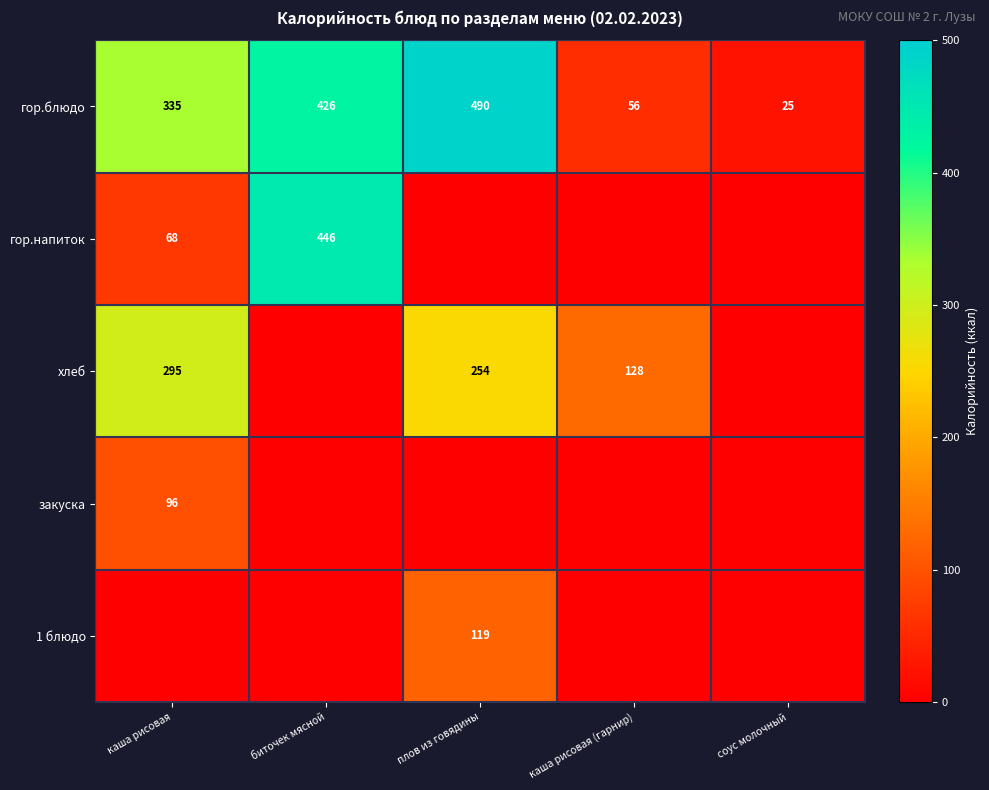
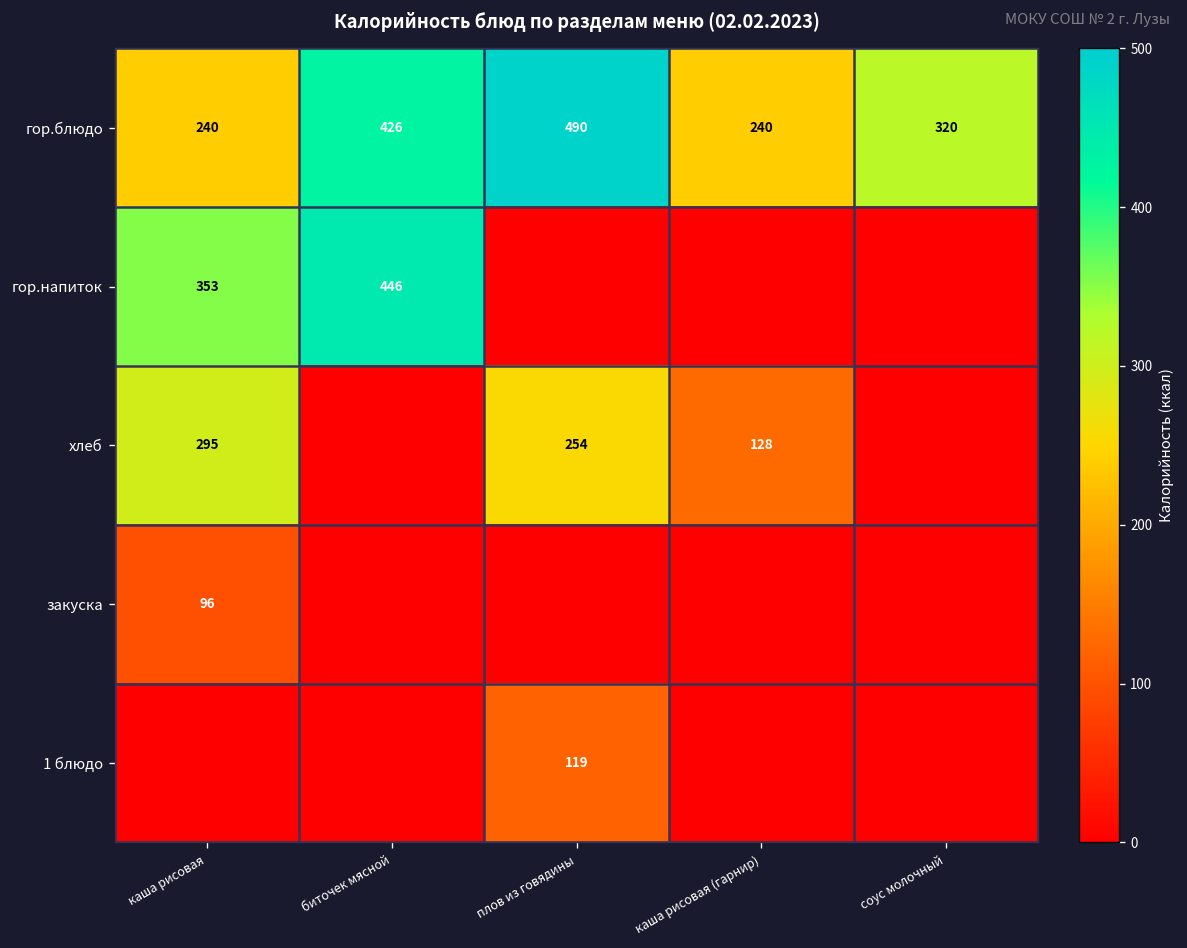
гор.блюдо, каша рисовая: 335 -> 240
гор.блюдо, каша рисовая (гарнир): 56 -> 240
гор.блюдо, соус молочный: 25 -> 320
гор.напиток, каша рисовая: 68 -> 353
